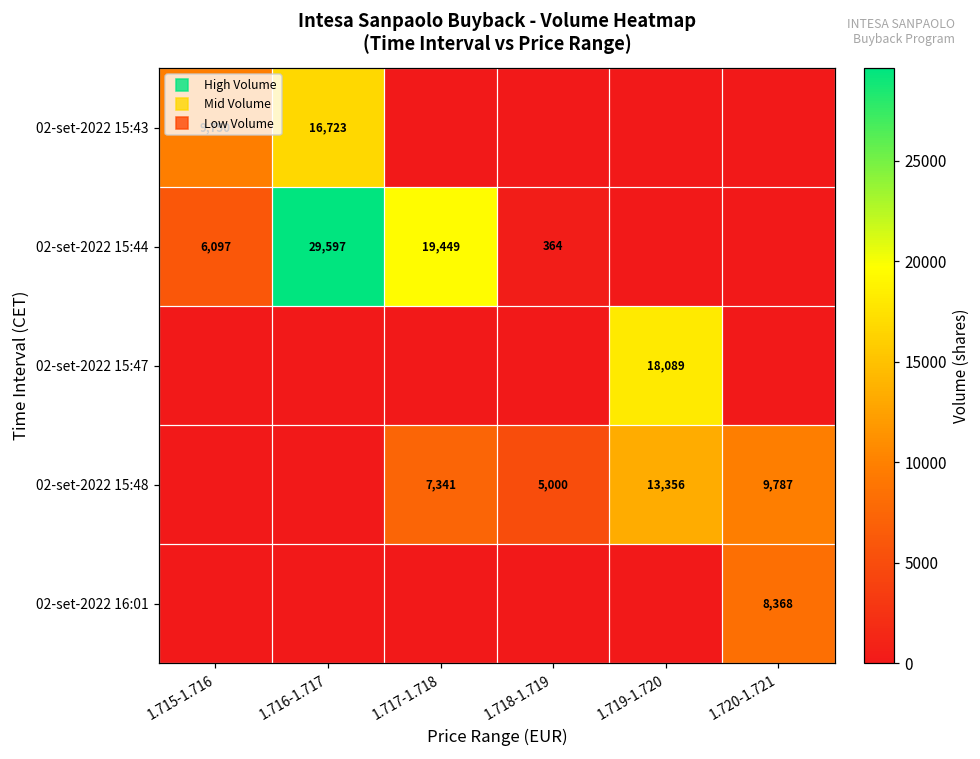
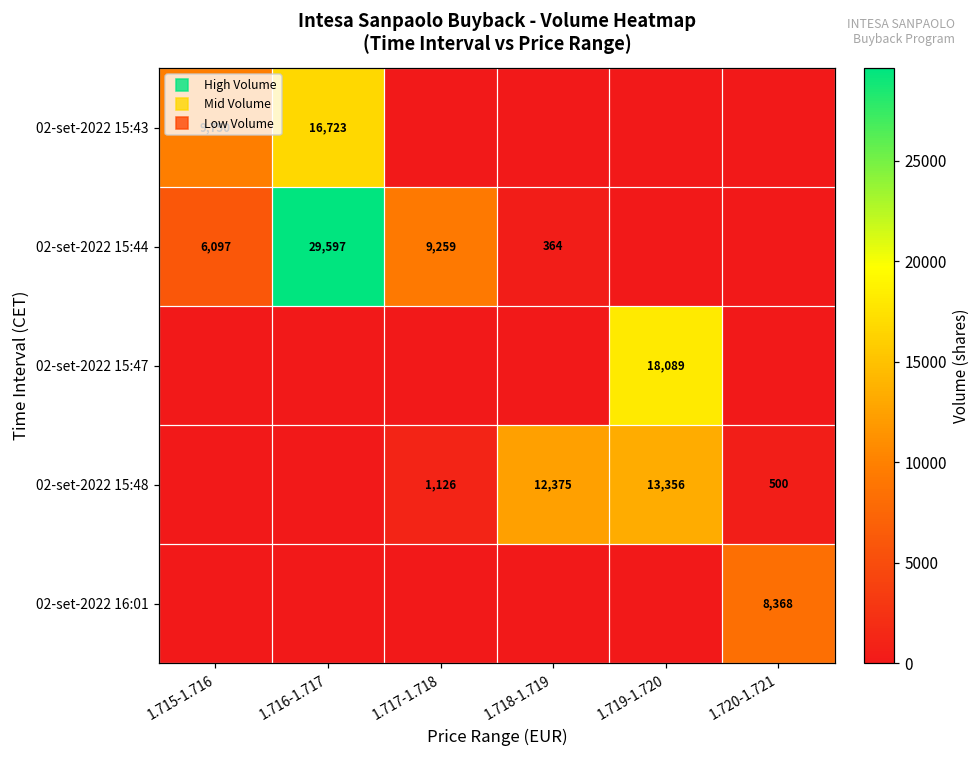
02-set-2022 15:44, 1.717-1.718: 19,449 -> 9,259
02-set-2022 15:48, 1.717-1.718: 7,341 -> 1,126
02-set-2022 15:48, 1.718-1.719: 5,000 -> 12,375
02-set-2022 15:48, 1.720-1.721: 9,787 -> 500
